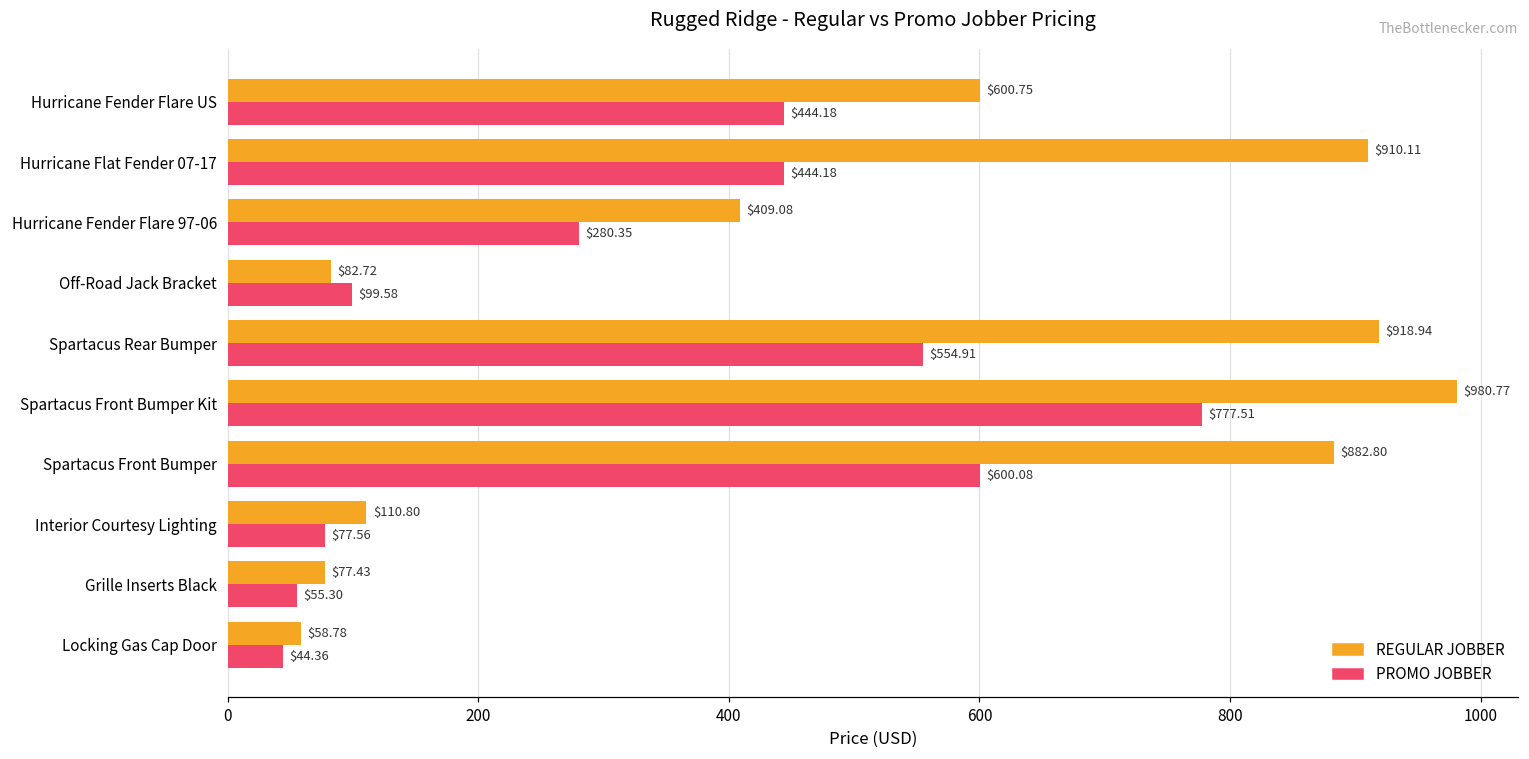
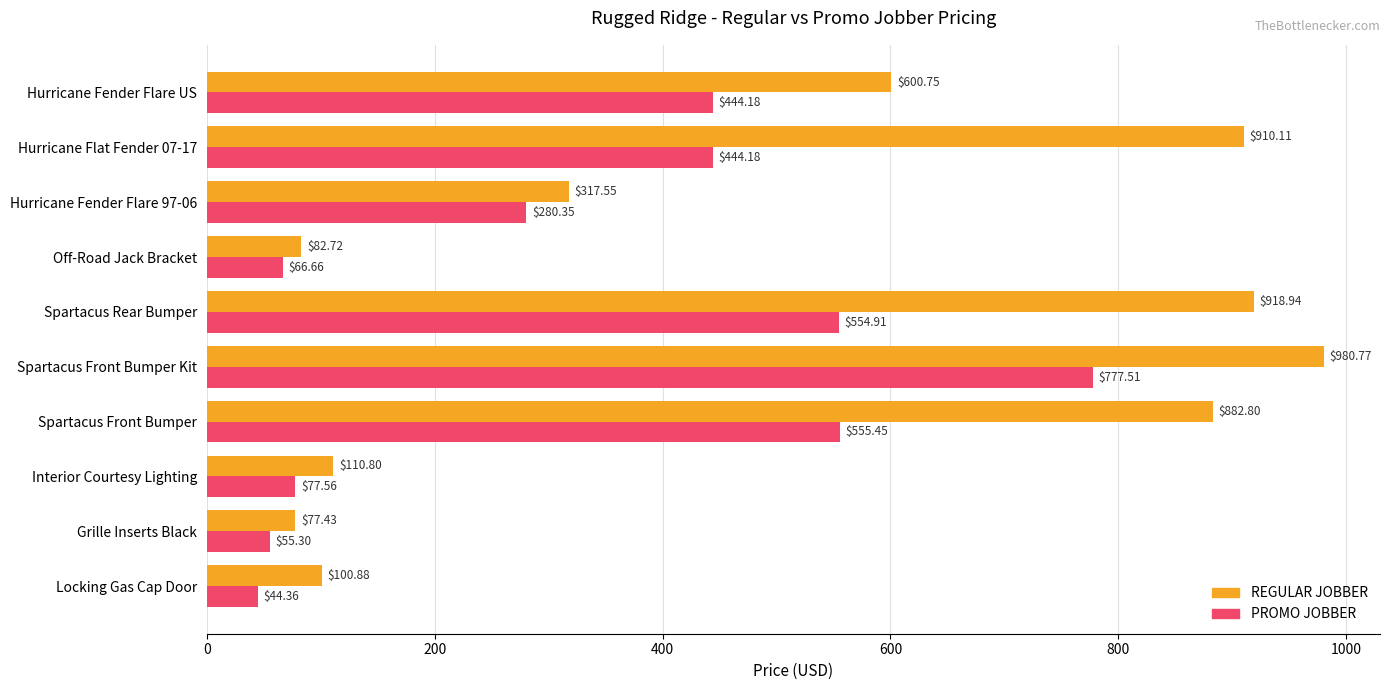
REGULAR JOBBER, Hurricane Fender Flare 97-06: $409.08 -> $317.55
PROMO JOBBER, Off-Road Jack Bracket: $99.58 -> $66.66
PROMO JOBBER, Spartacus Front Bumper: $600.08 -> $555.45
REGULAR JOBBER, Locking Gas Cap Door: $58.78 -> $100.88
